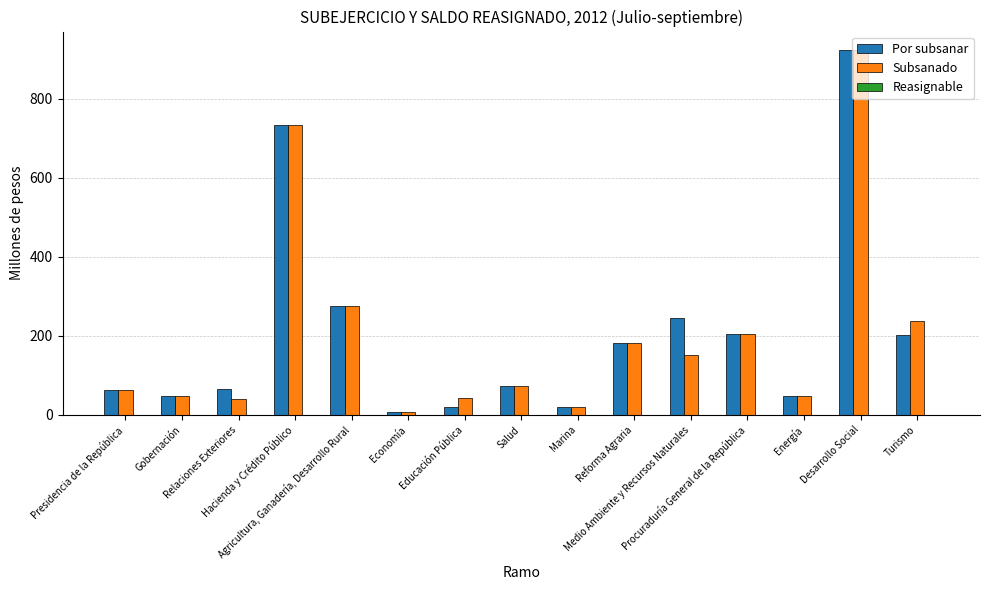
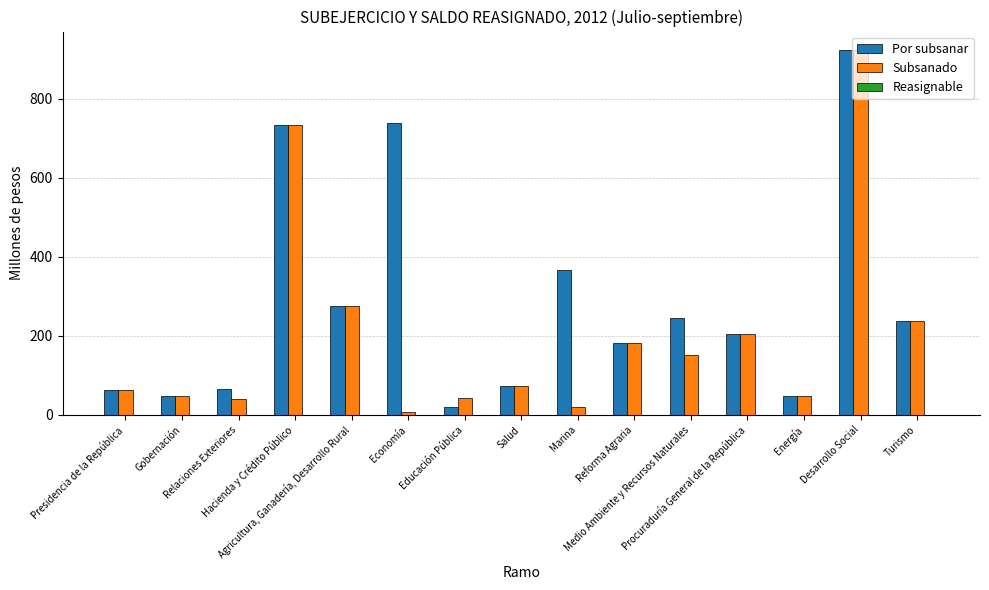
Por subsanar, Economía: 10 -> 740
Por subsanar, Marina: 20 -> 370
Por subsanar, Turismo: 200 -> 240
